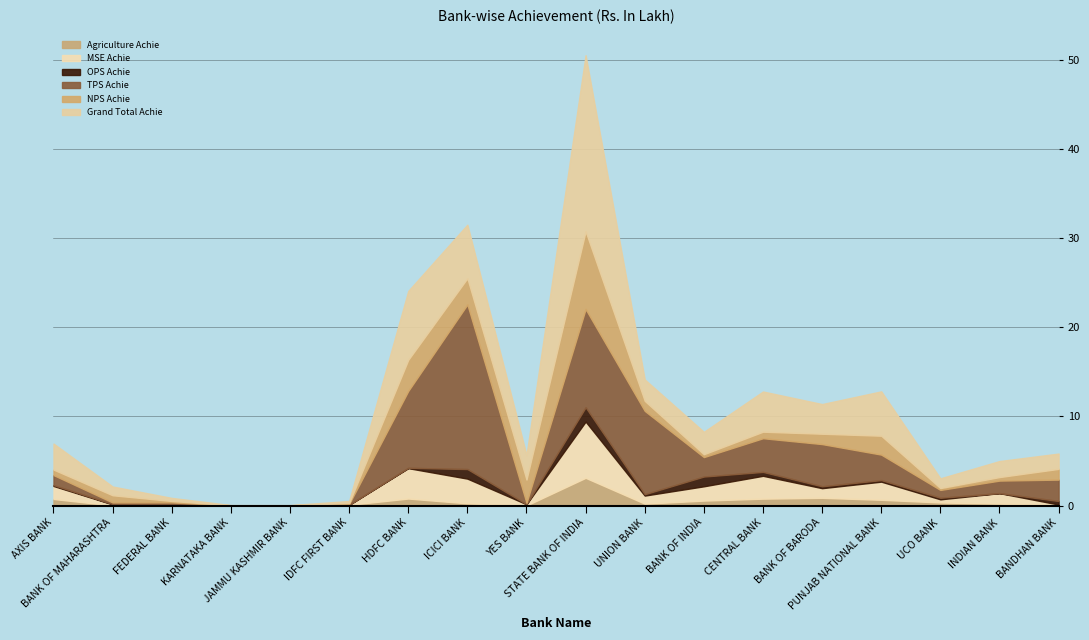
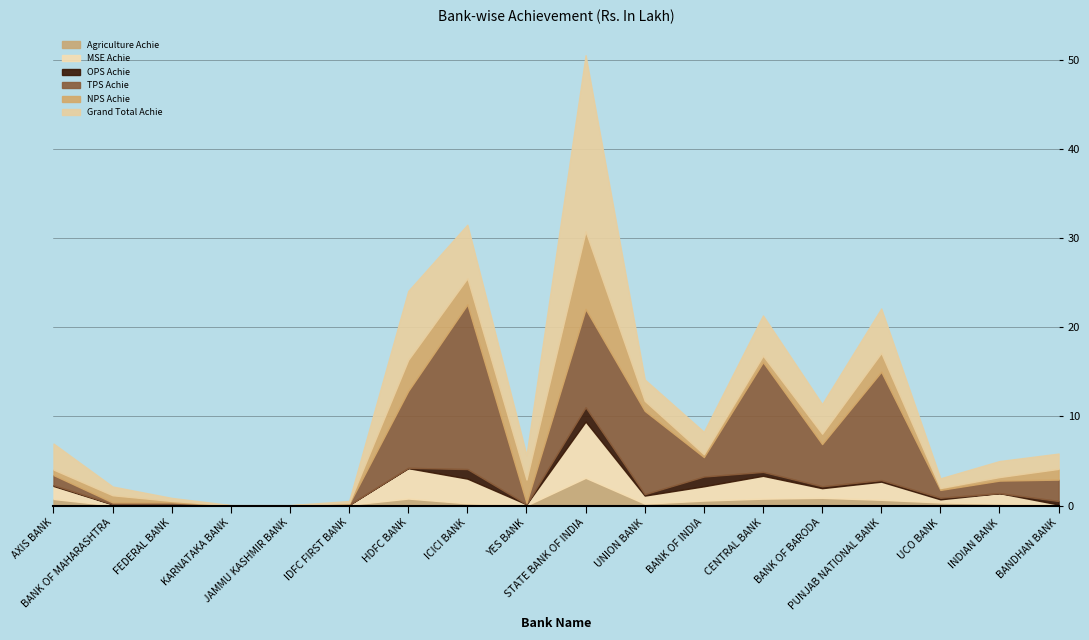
TPS Achie, CENTRAL BANK: 4 -> 12
TPS Achie, PUNJAB NATIONAL BANK: 3 -> 12
